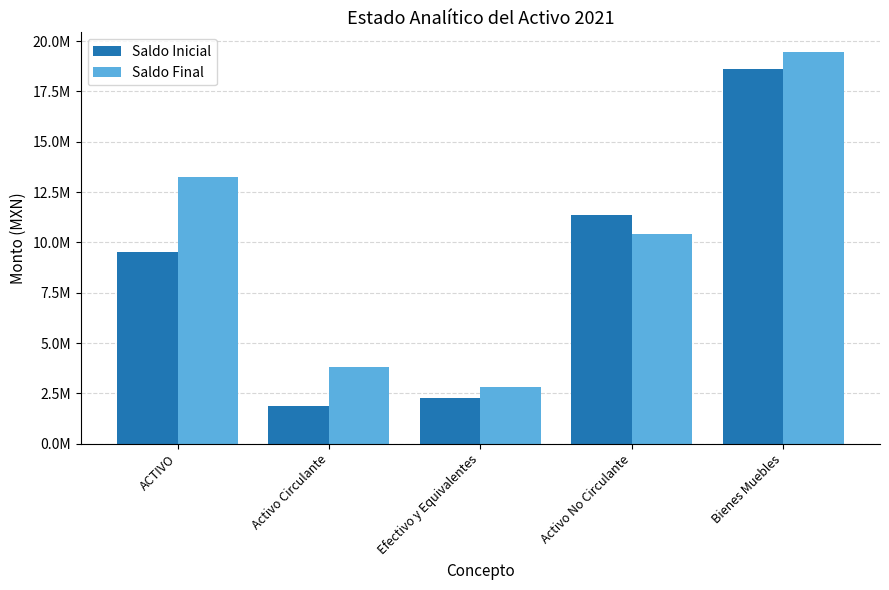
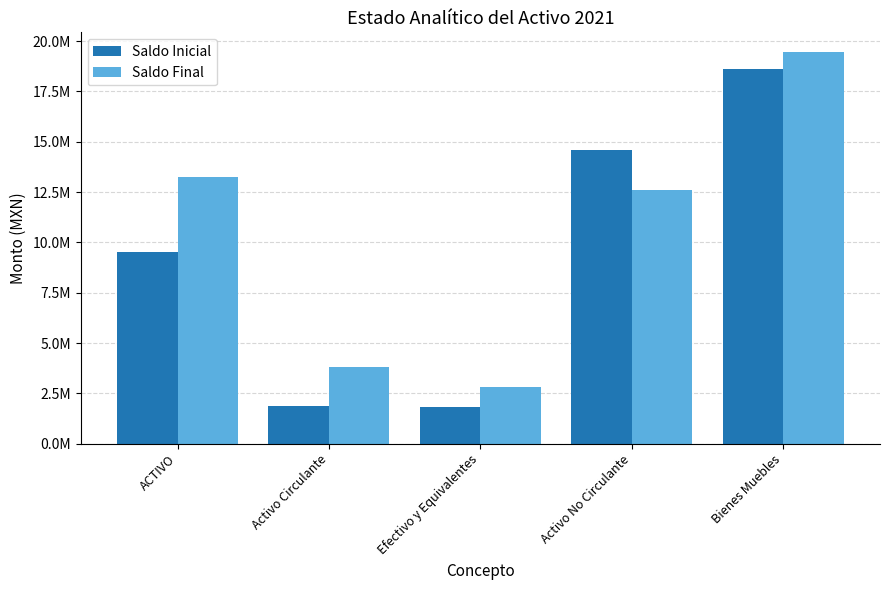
Saldo Inicial, Efectivo y Equivalentes: 2300000 -> 1800000
Saldo Inicial, Activo No Circulante: 11300000 -> 14600000
Saldo Final, Activo No Circulante: 10400000 -> 12600000
